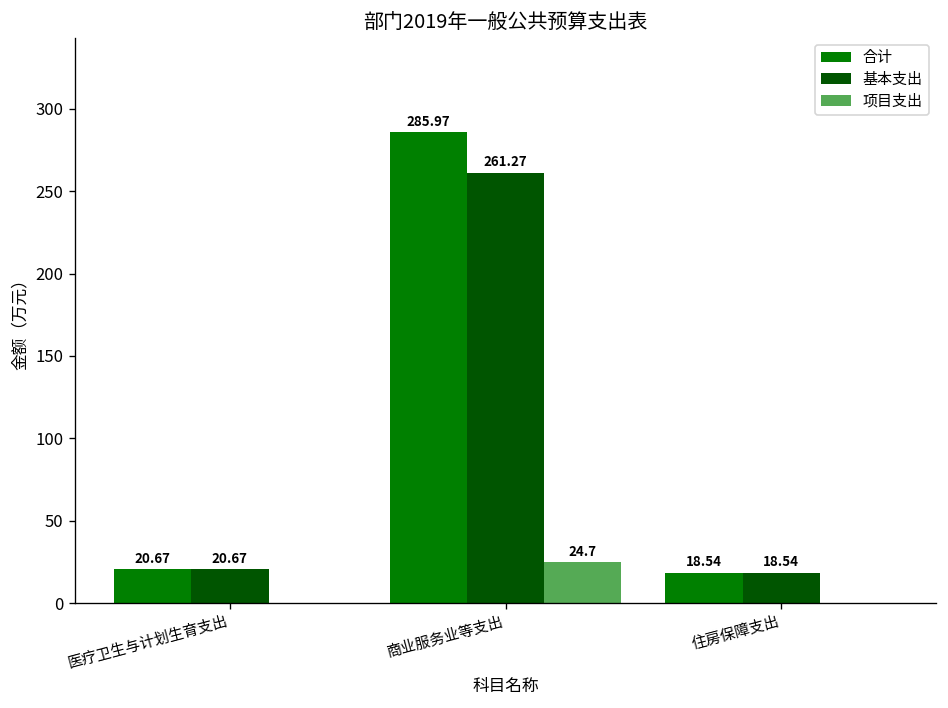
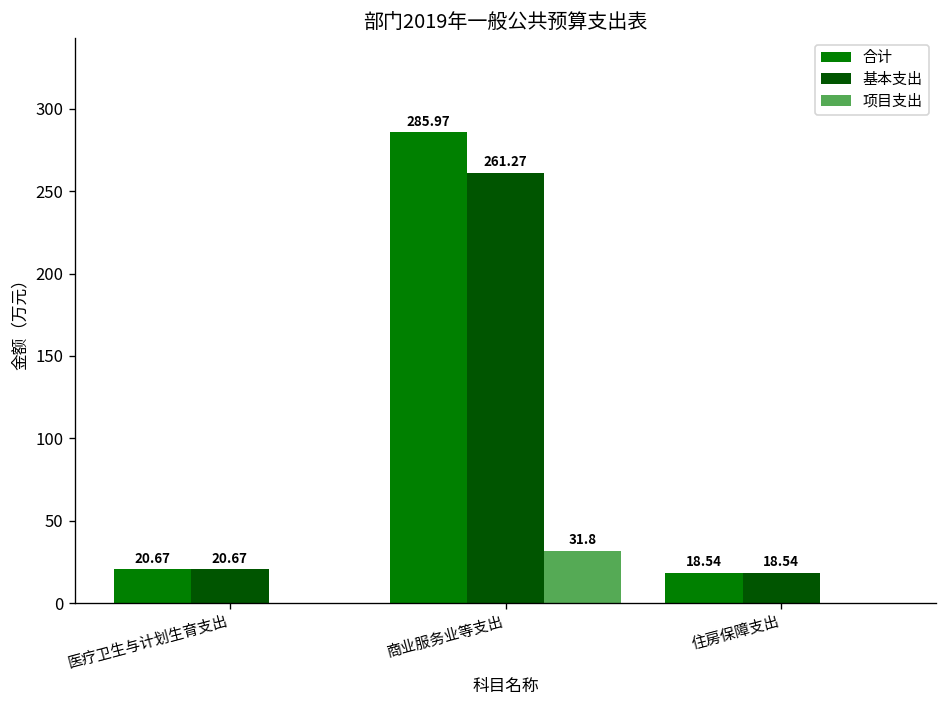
项目支出, 商业服务业等支出: 24.7 -> 31.8
